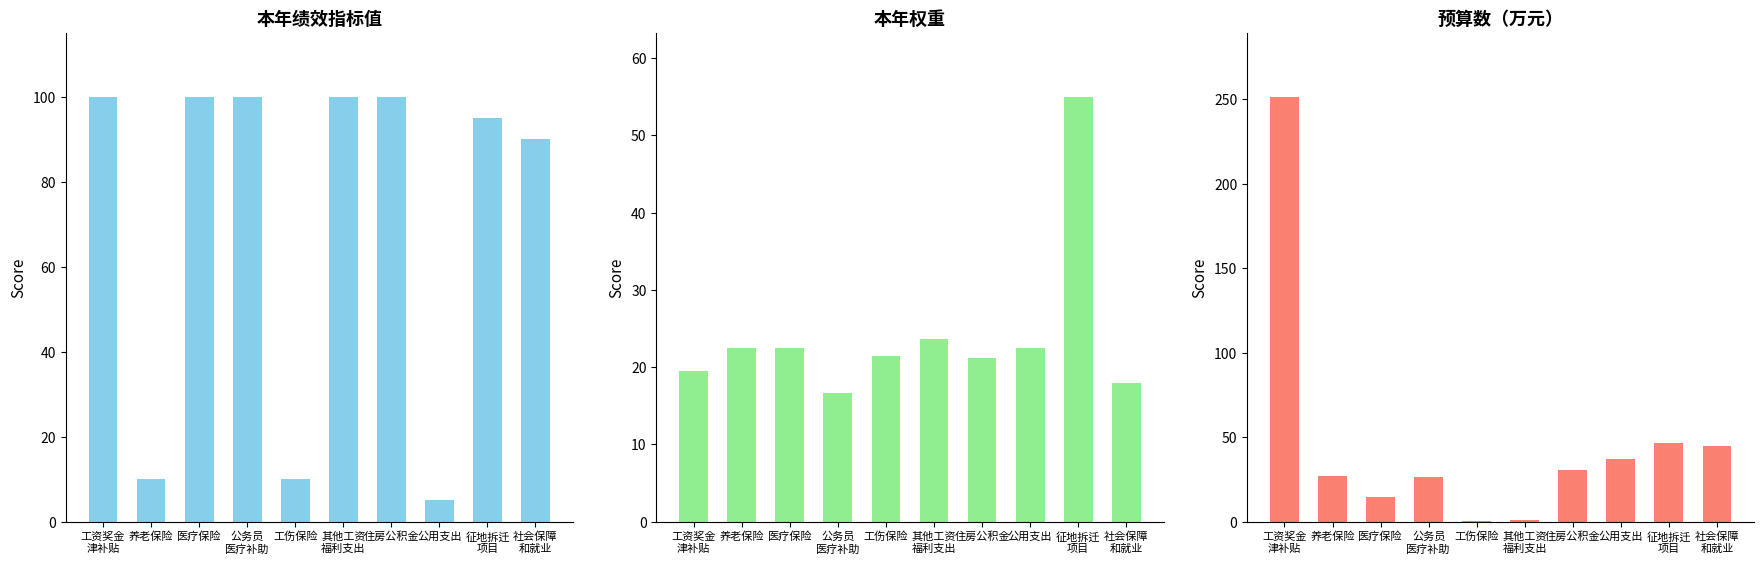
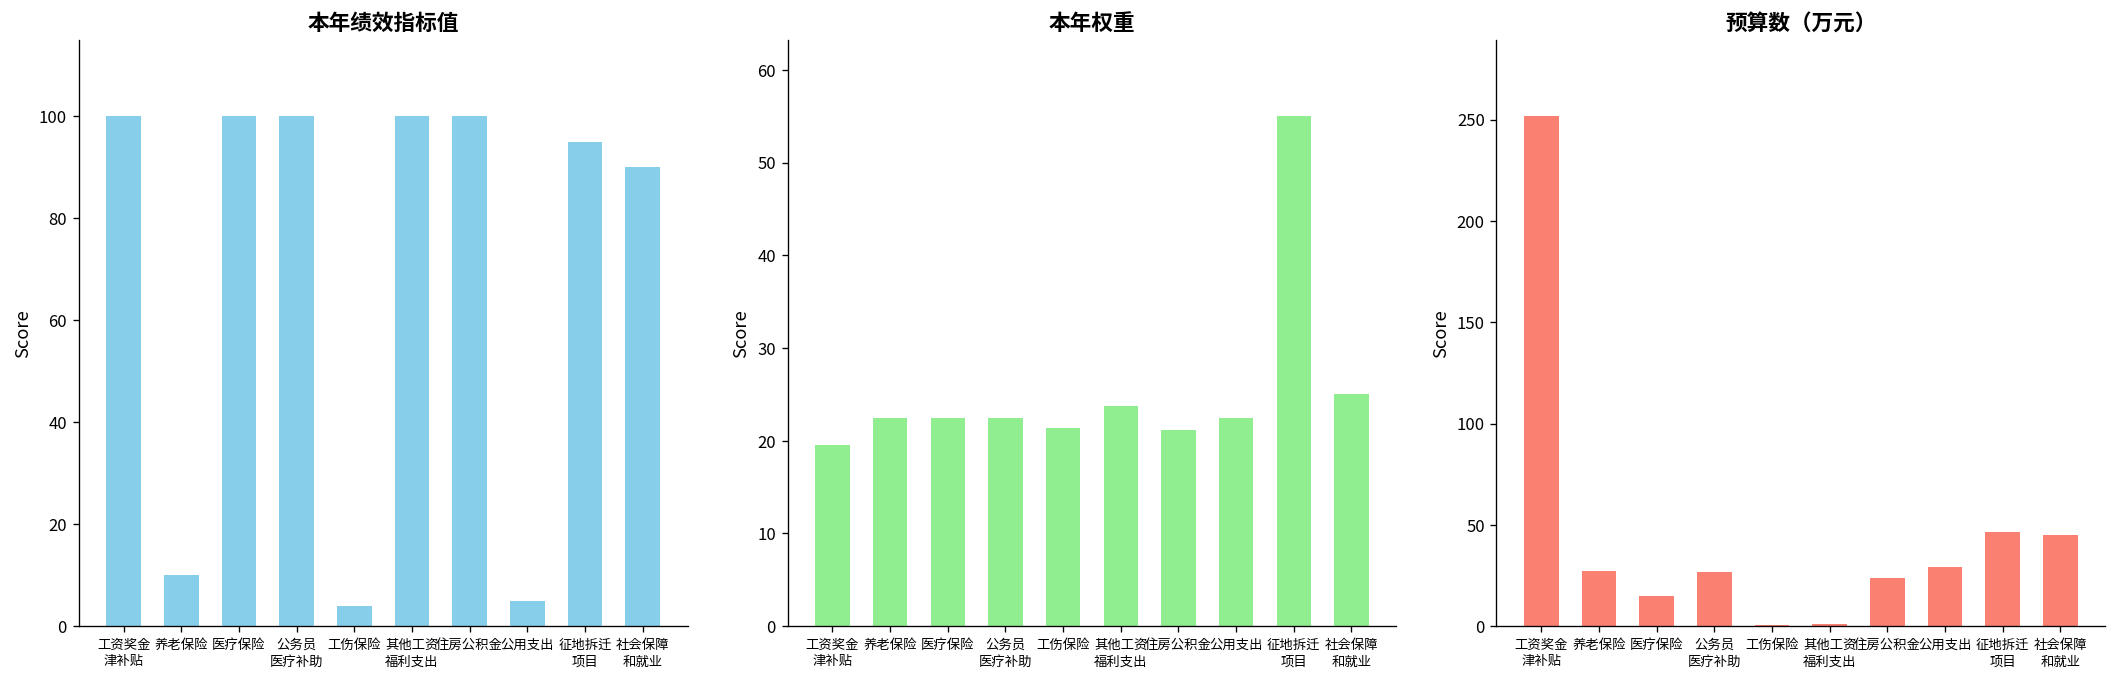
本年绩效指标值, 工伤保险: 10 -> 4
本年权重, 公务员 医疗补助: 17 -> 23
本年权重, 社会保障 和就业: 18 -> 25
预算数（万元）, 住房公积金: 30 -> 24
预算数（万元）, 公用支出: 37 -> 29
